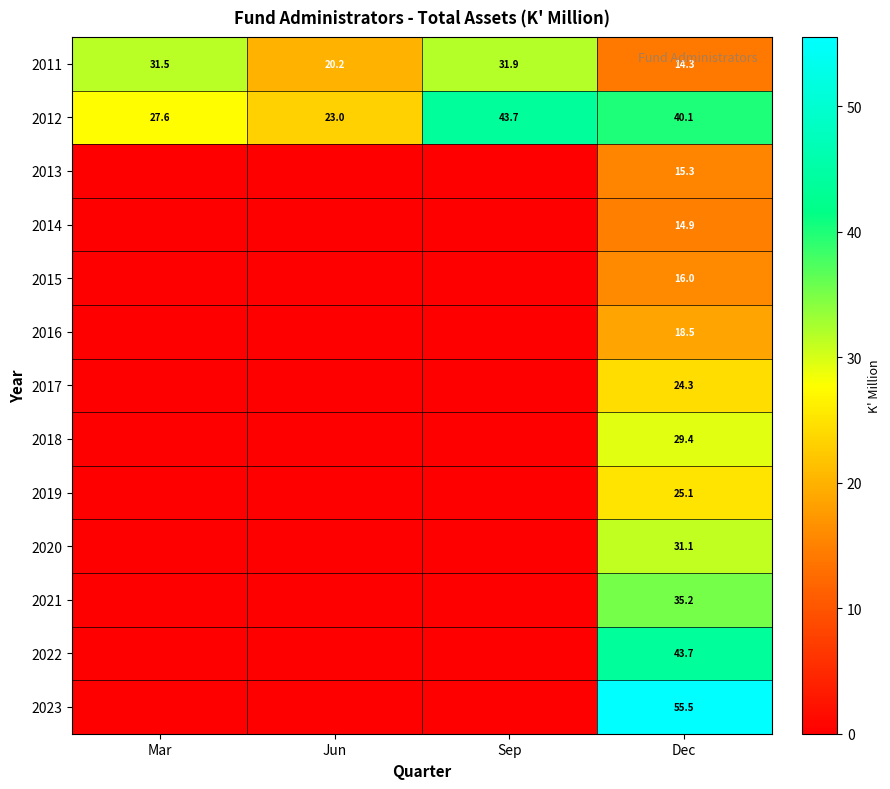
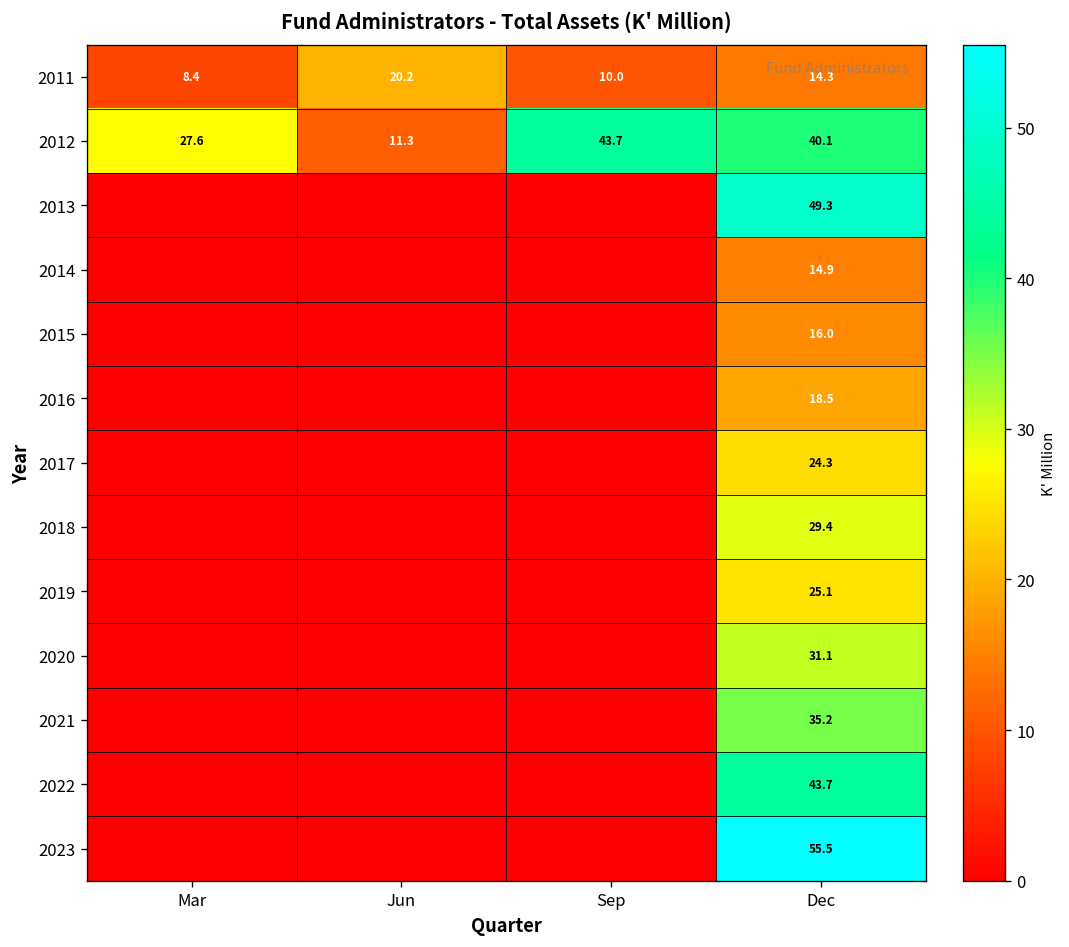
2011, Mar: 31.5 -> 8.4
2011, Sep: 31.9 -> 10.0
2012, Jun: 23.0 -> 11.3
2013, Dec: 15.3 -> 49.3
